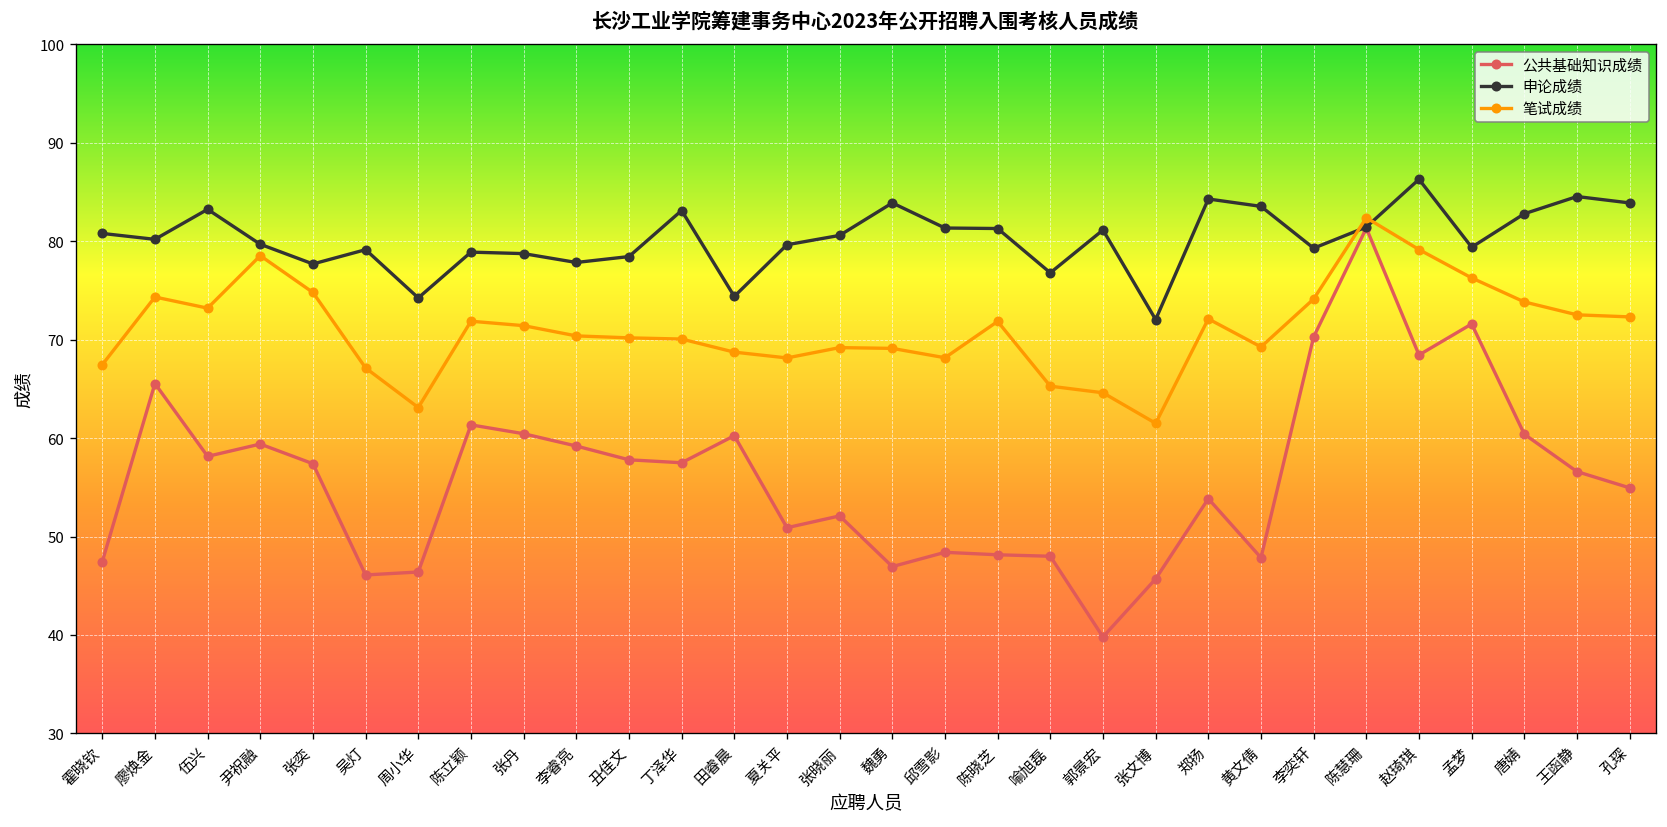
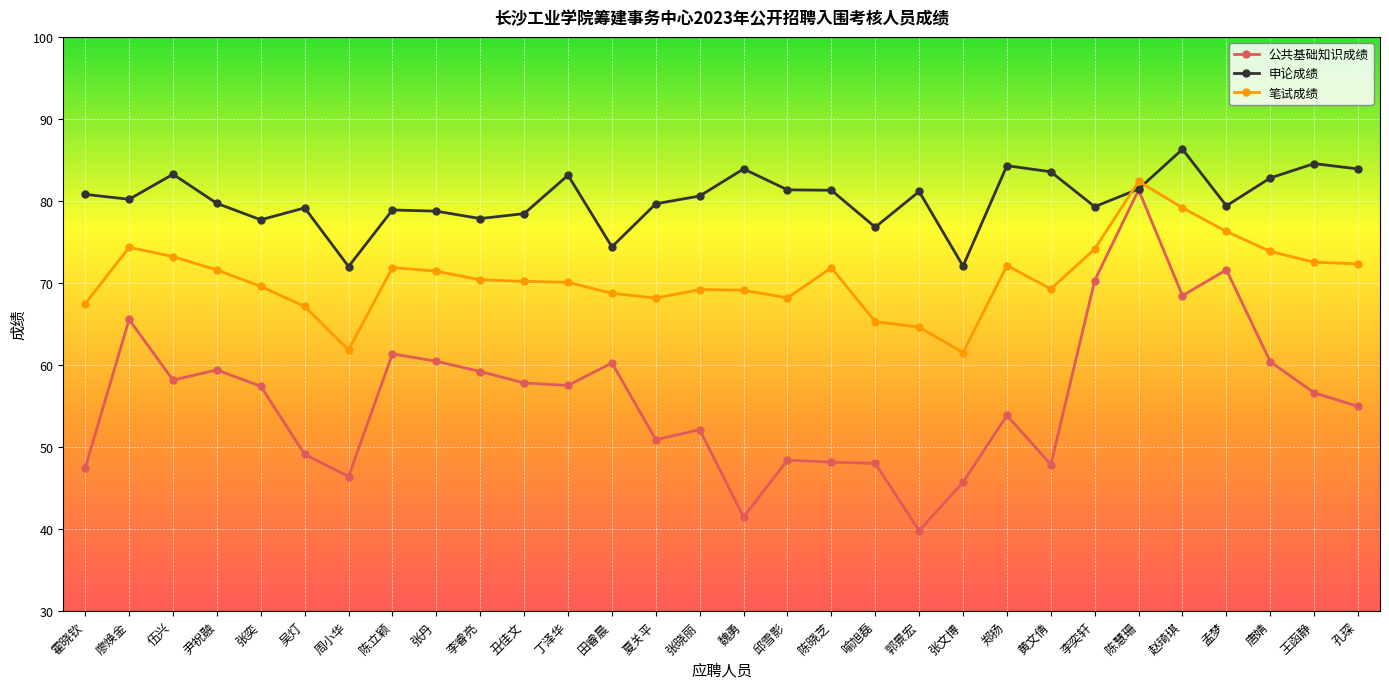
笔试成绩, 尹祝融: 79 -> 72
笔试成绩, 张奕: 75 -> 70
公共基础知识成绩, 吴灯: 46 -> 49
申论成绩, 周小华: 74 -> 72
笔试成绩, 周小华: 63 -> 62
公共基础知识成绩, 魏勇: 47 -> 41
